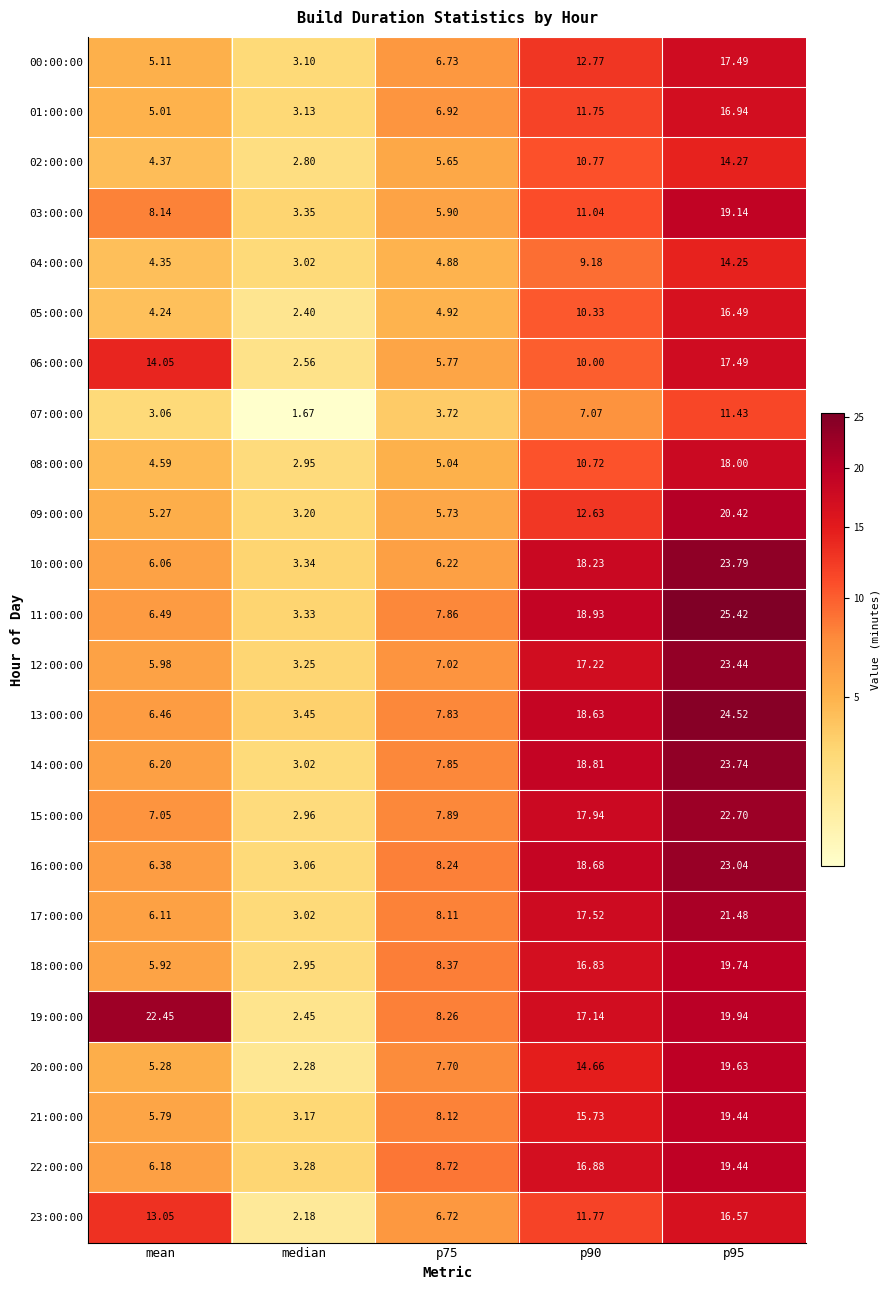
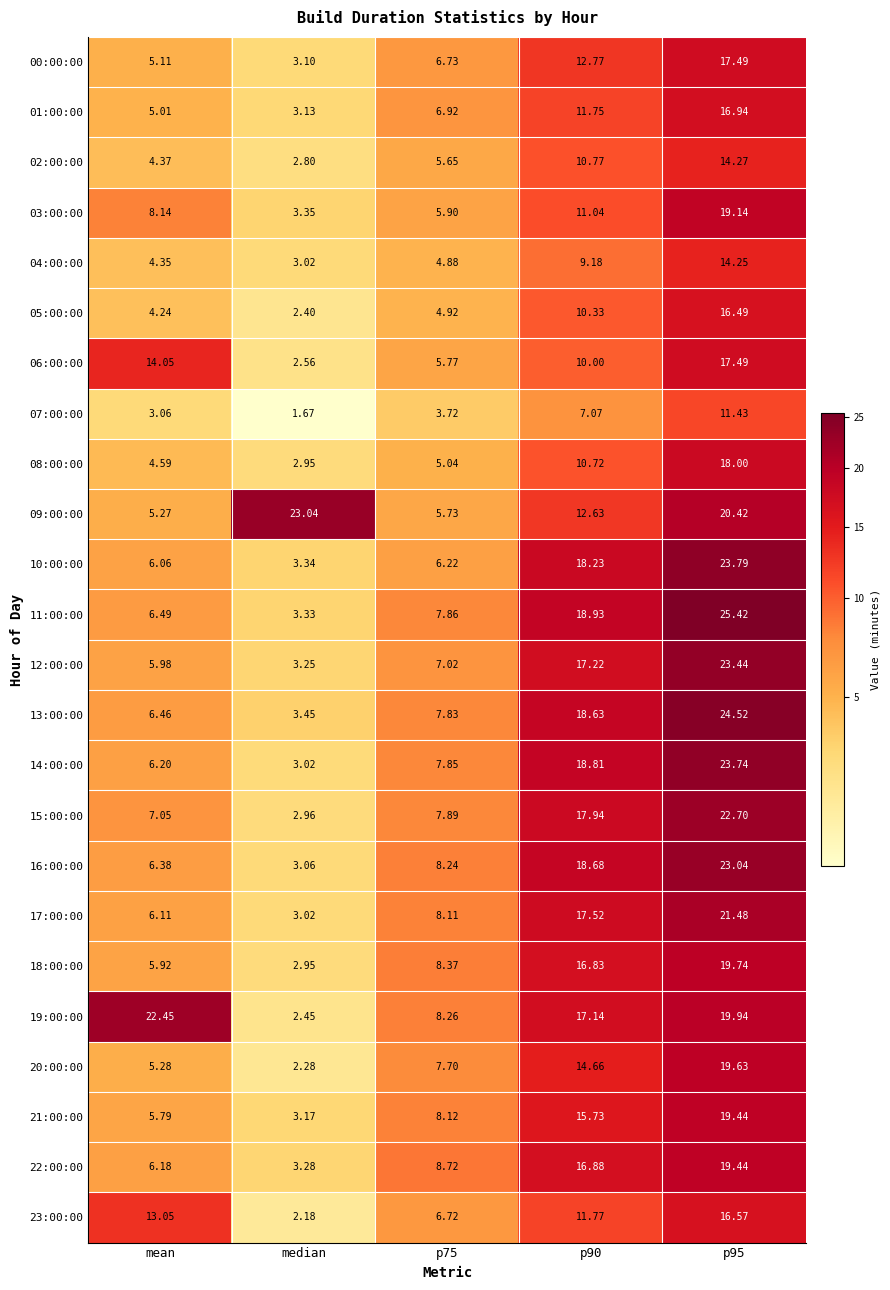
09:00:00, median: 3.20 -> 23.04
